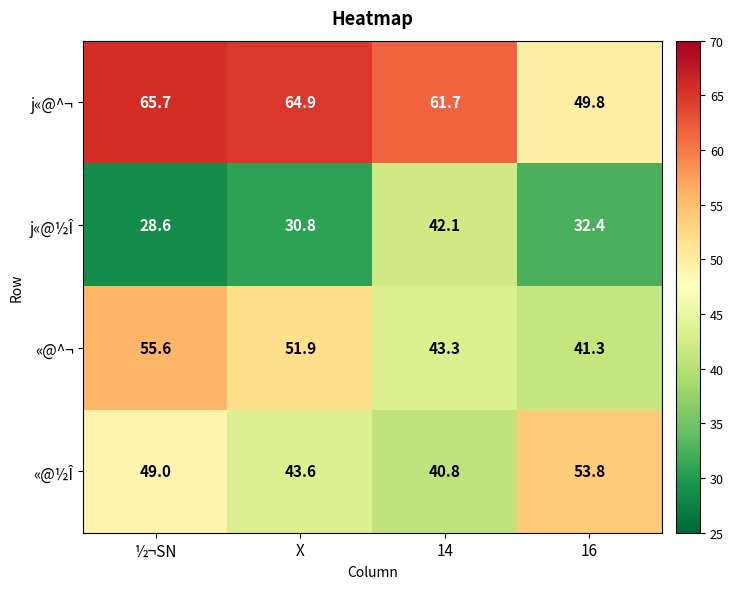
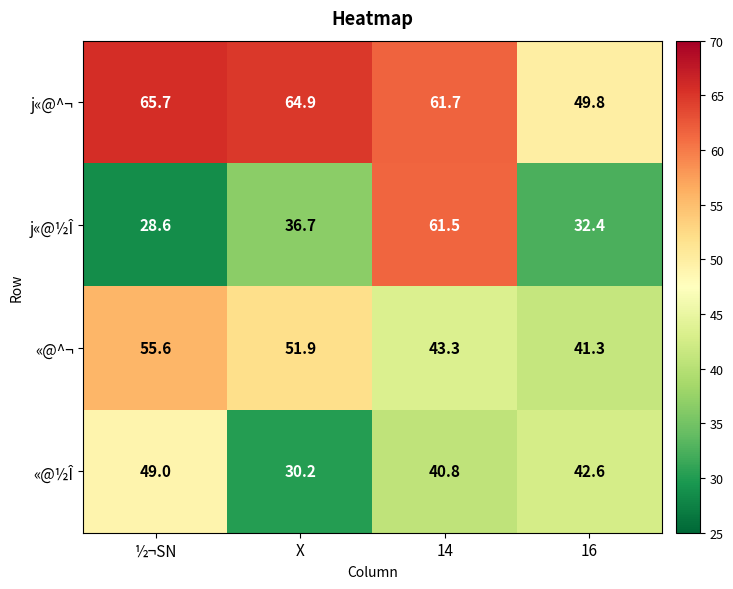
j«@½Î, X: 30.8 -> 36.7
j«@½Î, 14: 42.1 -> 61.5
«@½Î, X: 43.6 -> 30.2
«@½Î, 16: 53.8 -> 42.6
